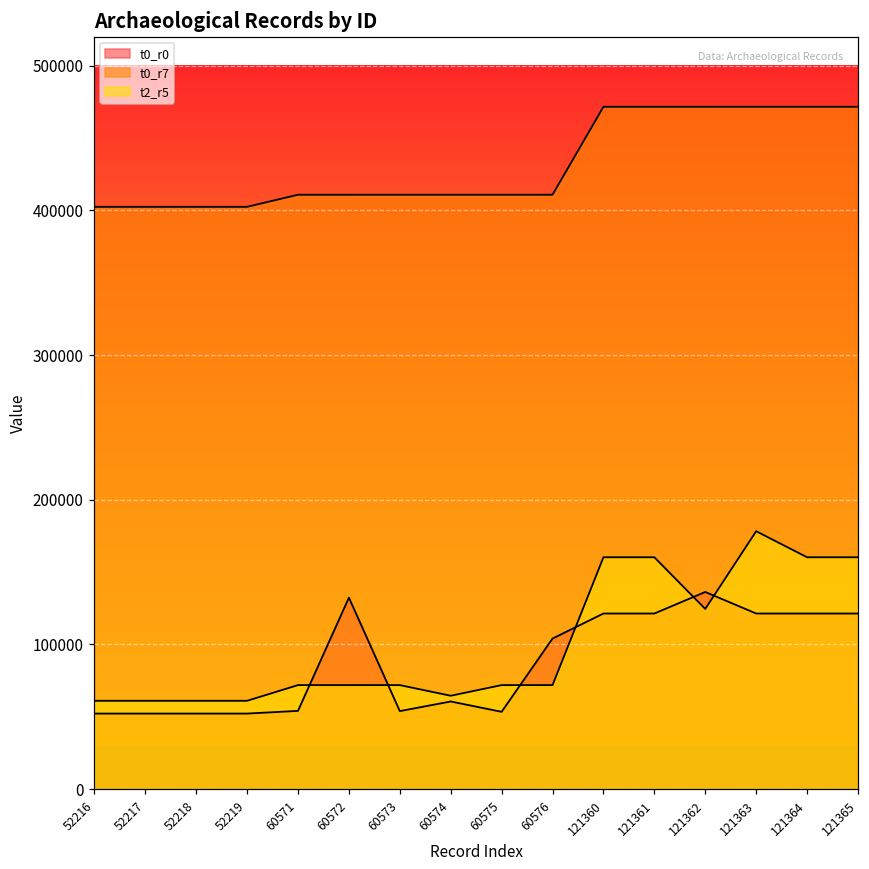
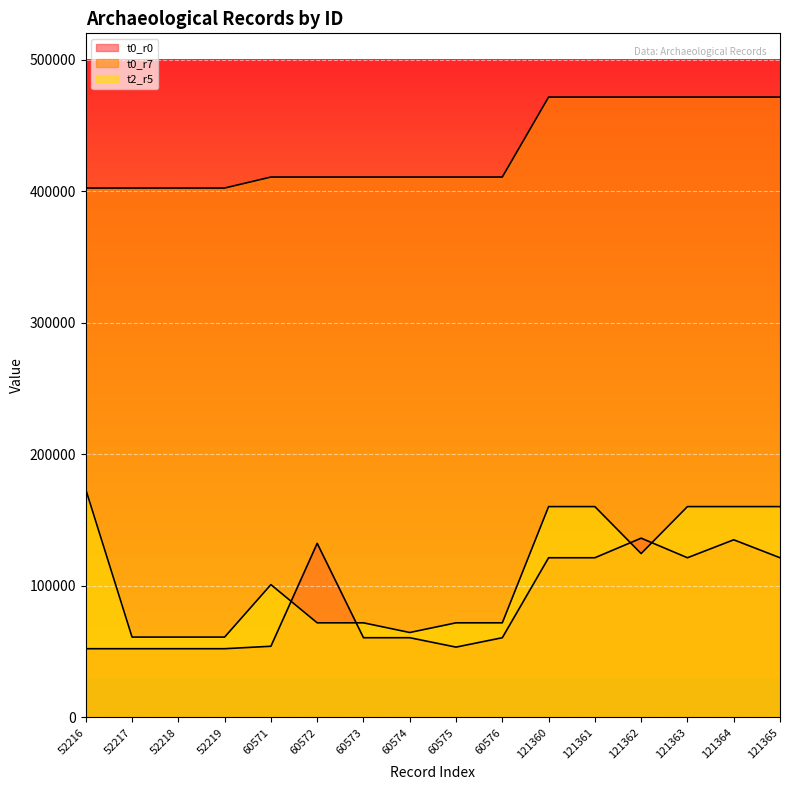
t2_r5, 52216: 61000 -> 173000
t2_r5, 60571: 72000 -> 101000
t0_r0, 60573: 54000 -> 61000
t0_r0, 60576: 104000 -> 61000
t2_r5, 121363: 178000 -> 160000
t0_r0, 121364: 121000 -> 135000
